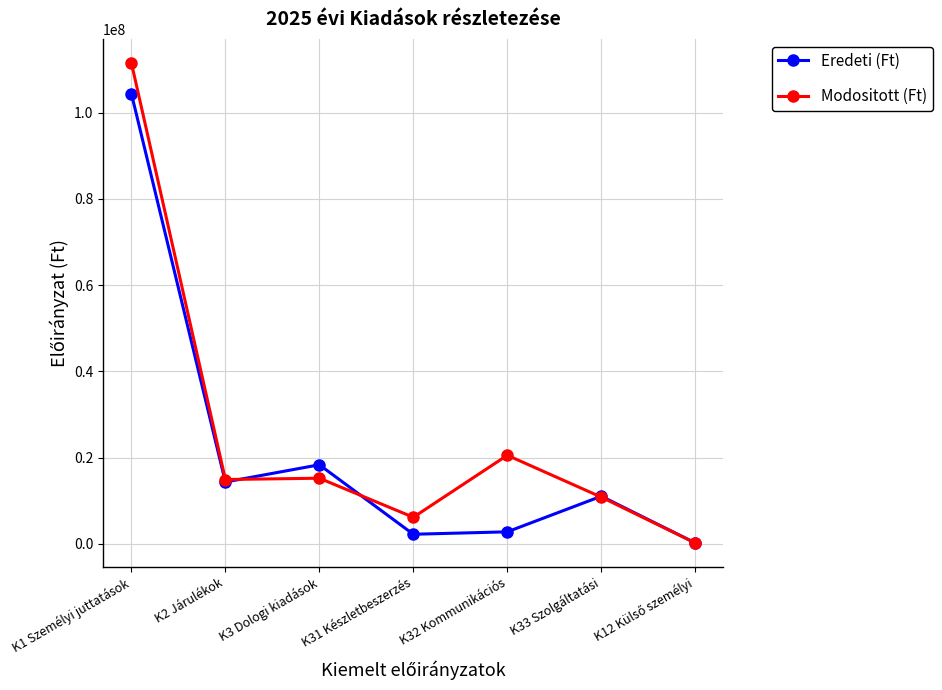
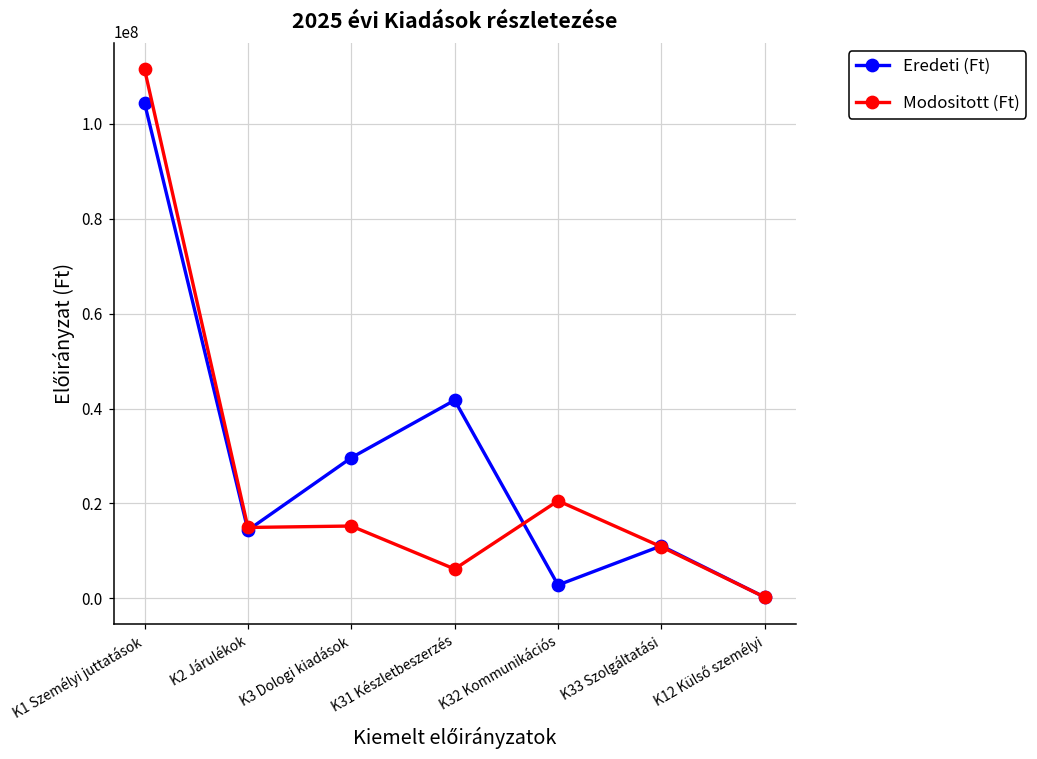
Eredeti (Ft), K3 Dologi kiadások: 18000000 -> 30000000
Eredeti (Ft), K31 Készletbeszerzés: 2000000 -> 42000000
